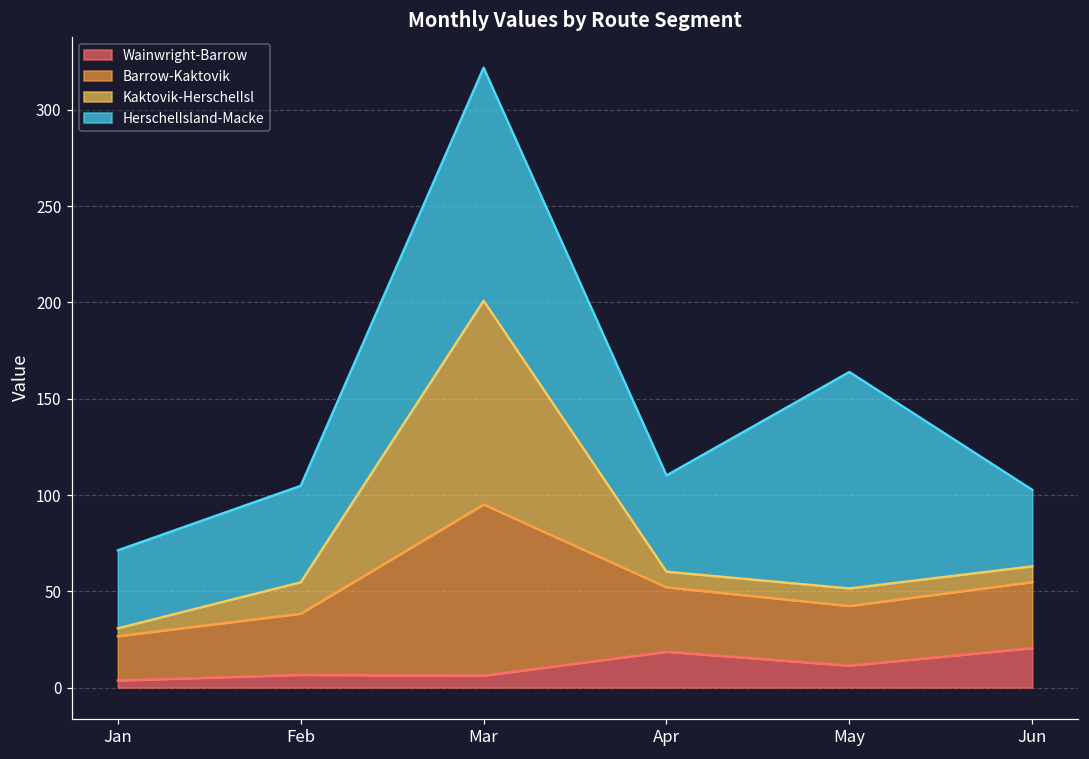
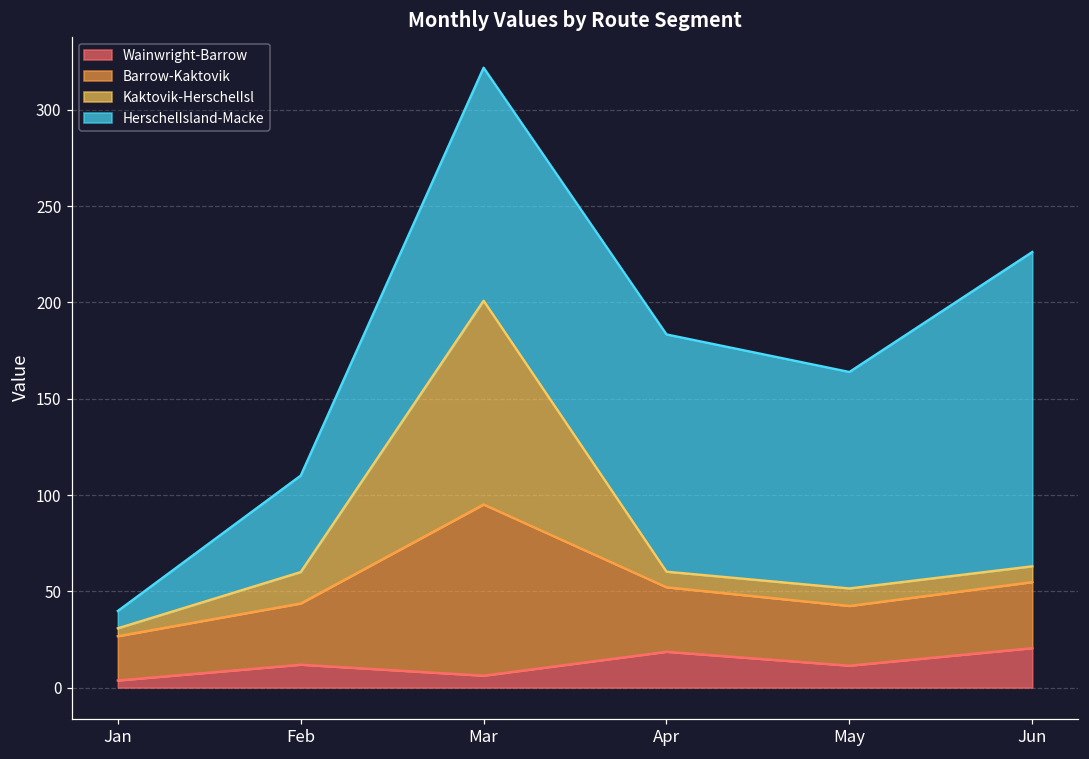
HerschelIsland-Macke, Jan: 41 -> 9
Wainwright-Barrow, Feb: 7 -> 12
HerschelIsland-Macke, Apr: 50 -> 123
HerschelIsland-Macke, Jun: 40 -> 163
